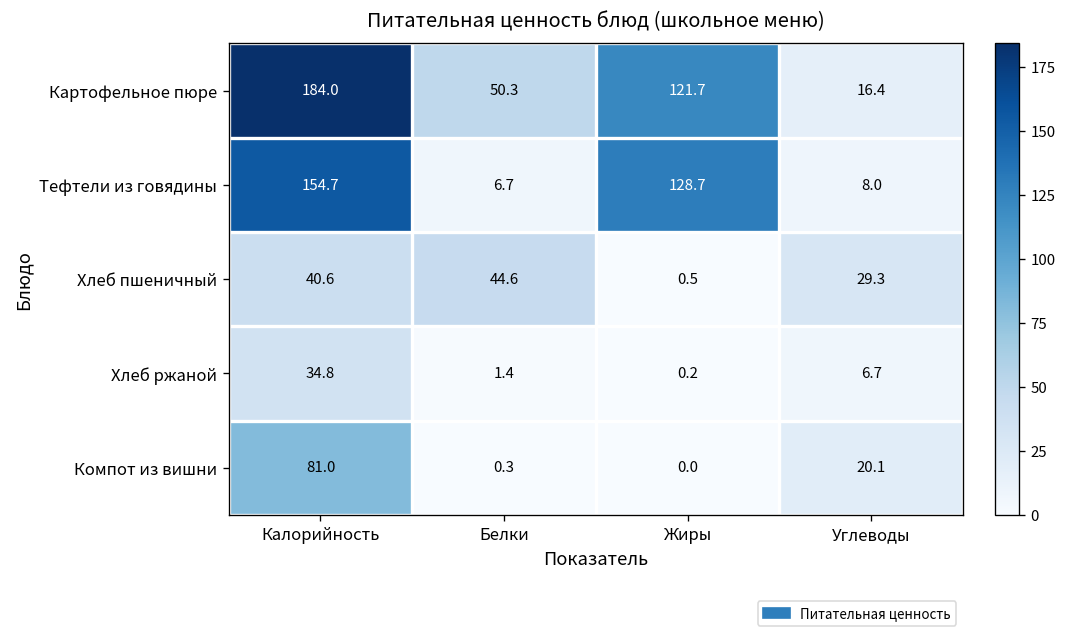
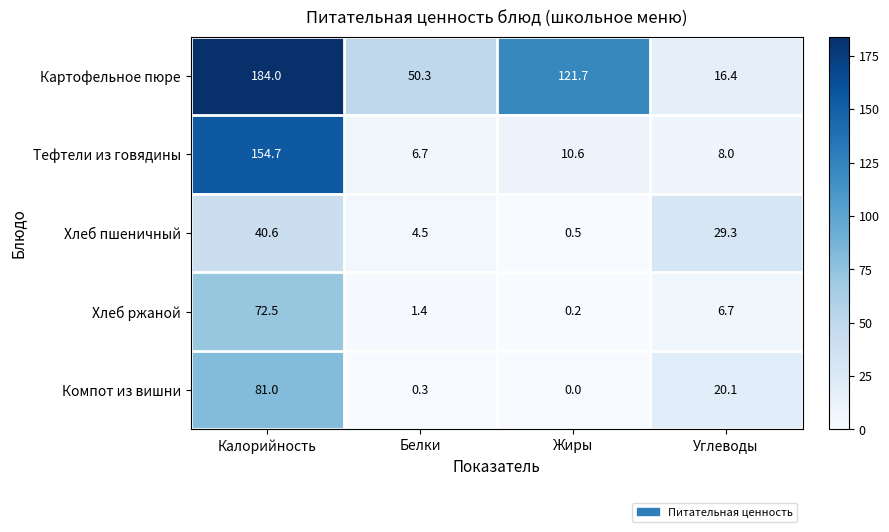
Тефтели из говядины, Жиры: 128.7 -> 10.6
Хлеб пшеничный, Белки: 44.6 -> 4.5
Хлеб ржаной, Калорийность: 34.8 -> 72.5
